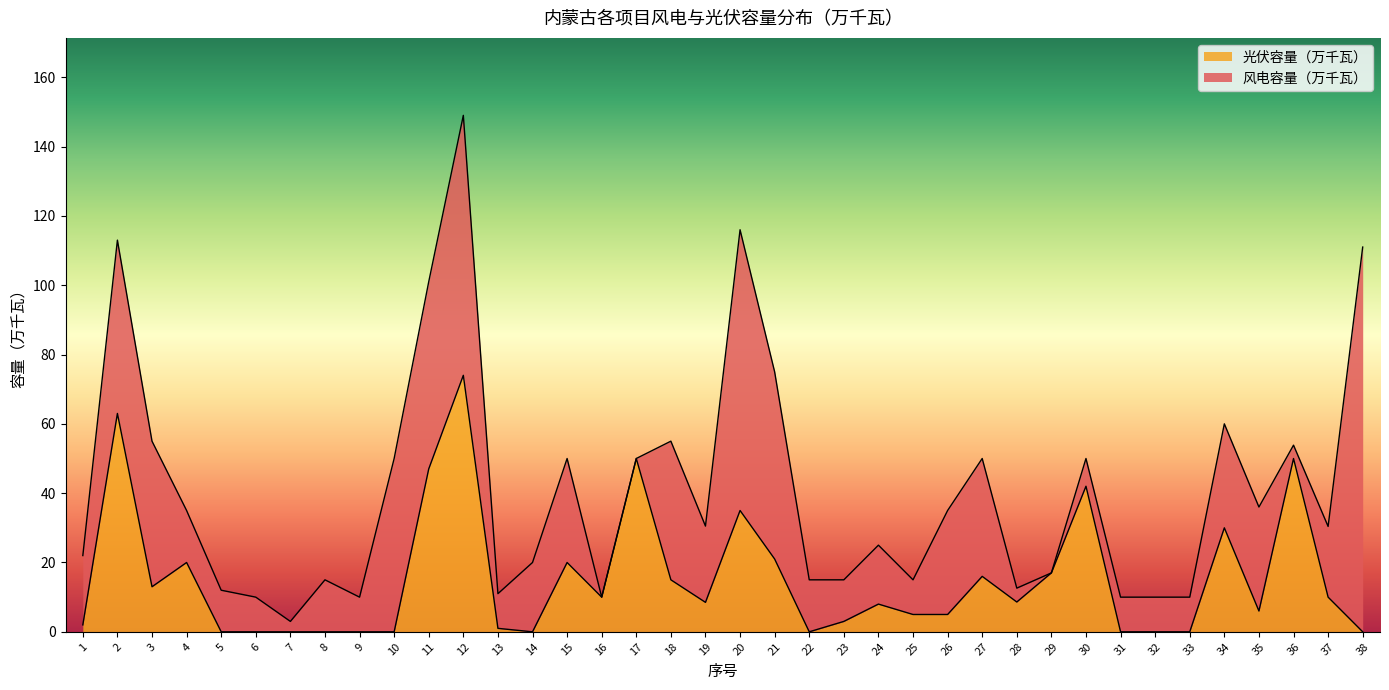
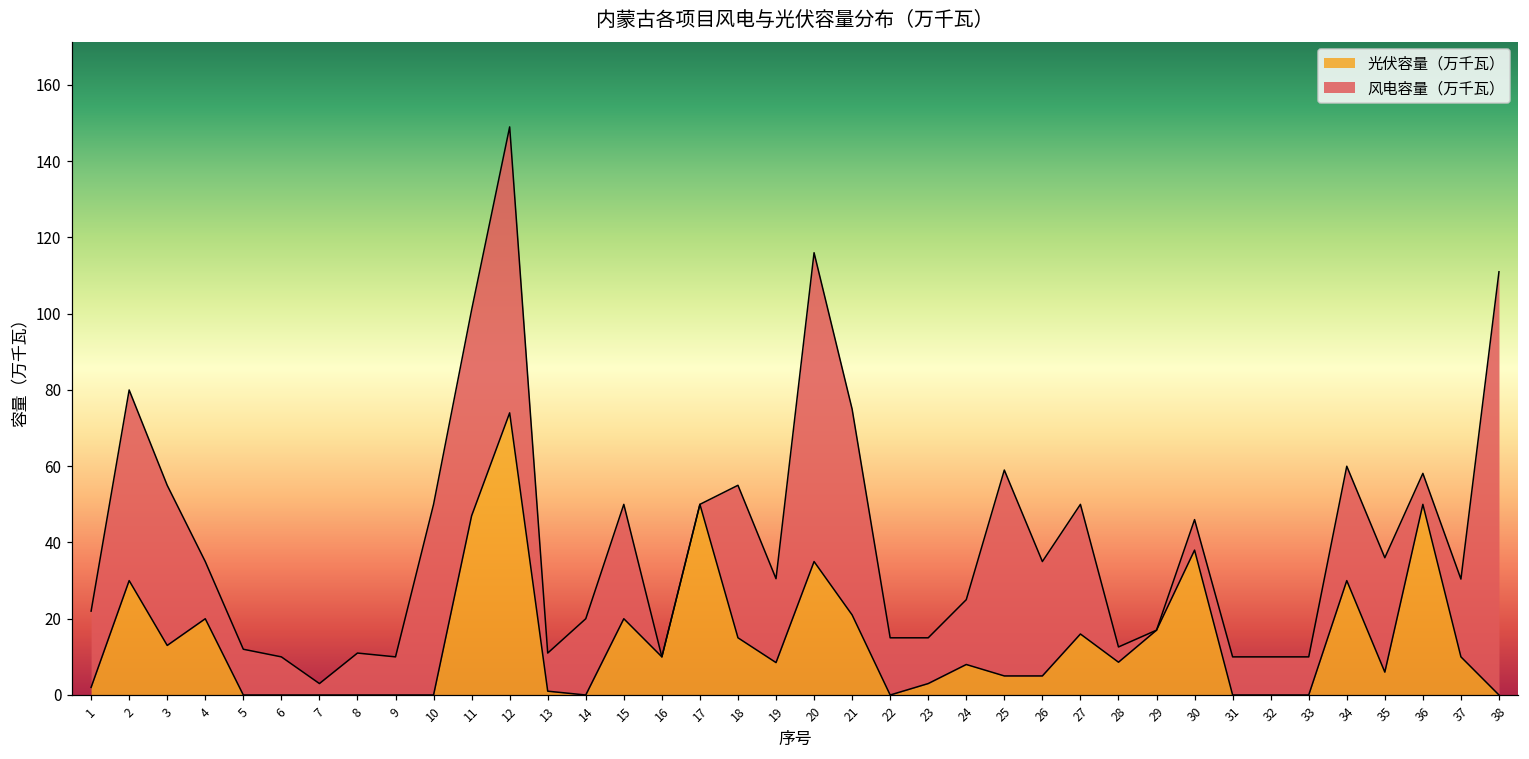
光伏容量（万千瓦）, 2: 63 -> 30
风电容量（万千瓦）, 8: 15 -> 11
风电容量（万千瓦）, 25: 10 -> 54
光伏容量（万千瓦）, 30: 42 -> 38
风电容量（万千瓦）, 36: 4 -> 8
